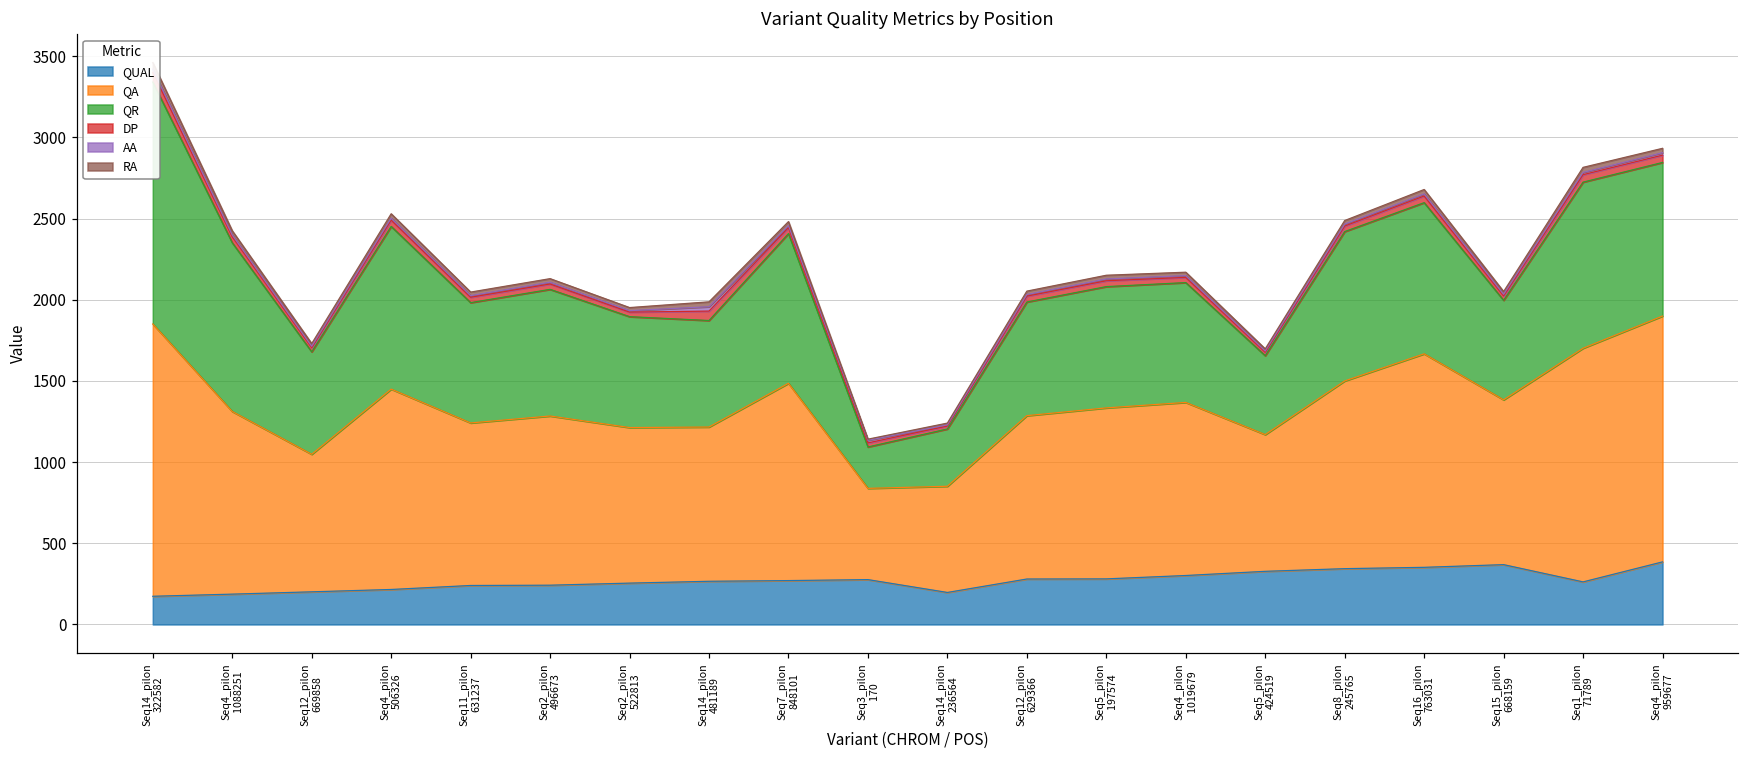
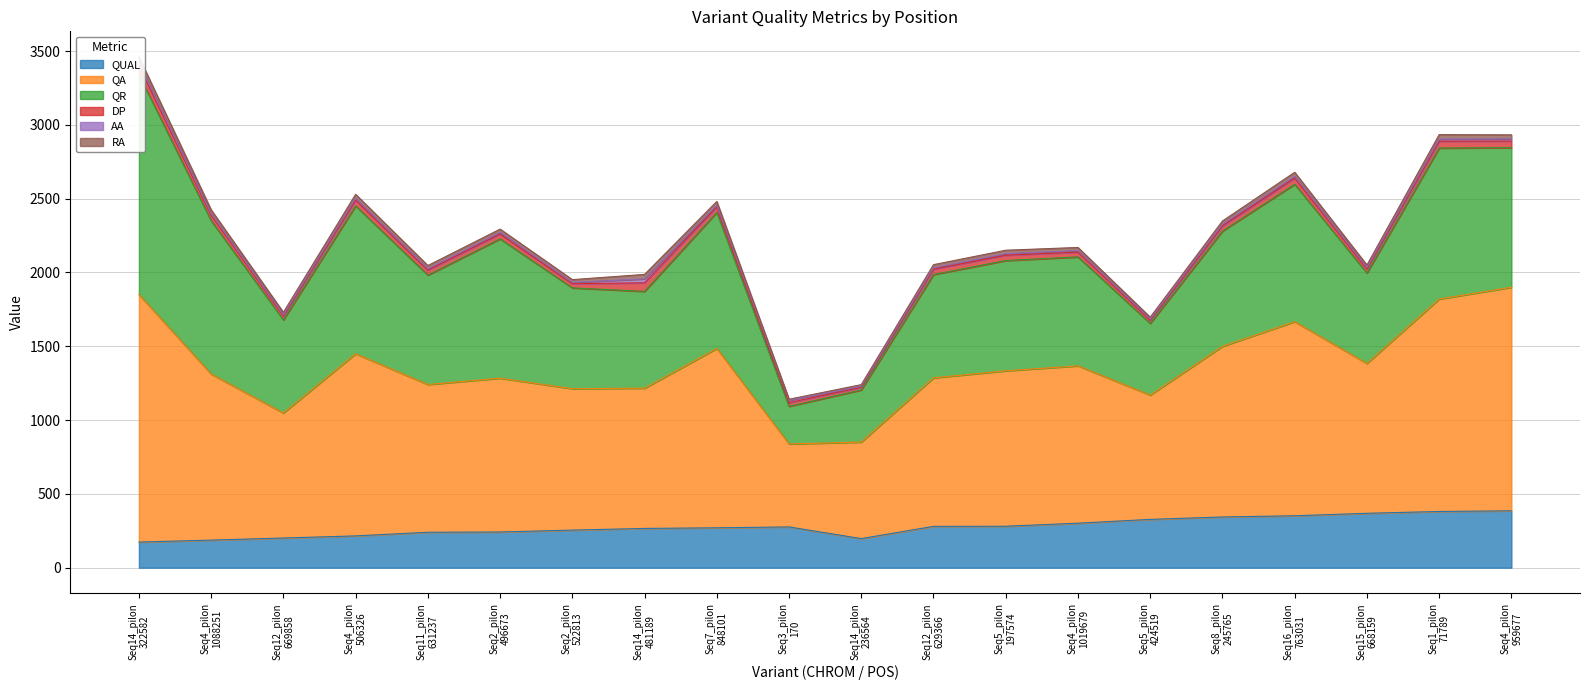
QR, Seq2_pilon 496673: 780 -> 940
QR, Seq8_pilon 245765: 920 -> 780
QUAL, Seq1_pilon 71789: 260 -> 380
